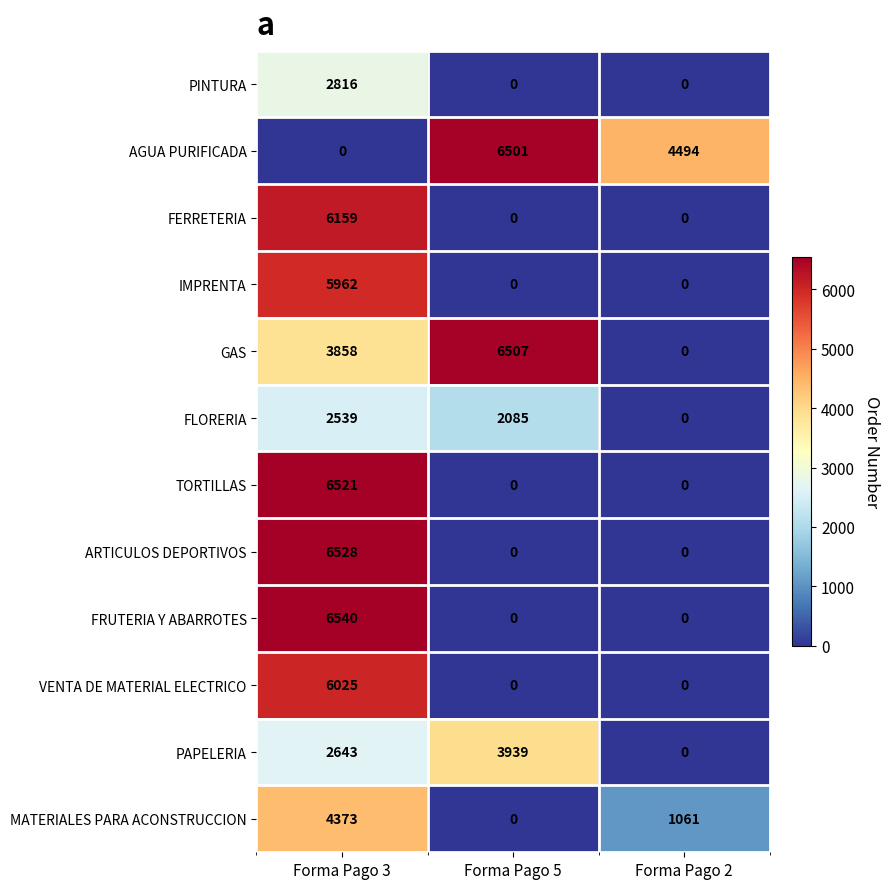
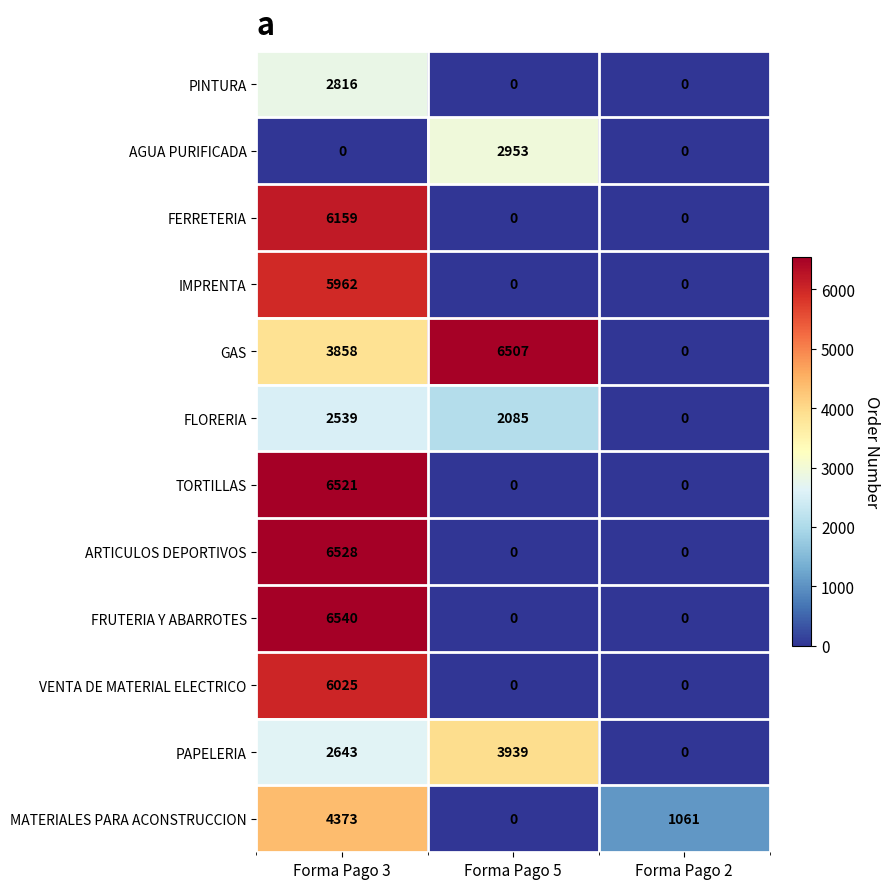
AGUA PURIFICADA, Forma Pago 5: 6501 -> 2953
AGUA PURIFICADA, Forma Pago 2: 4494 -> 0
